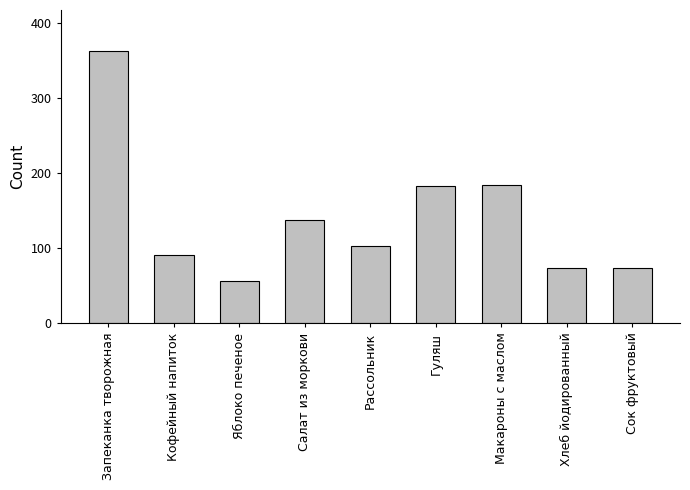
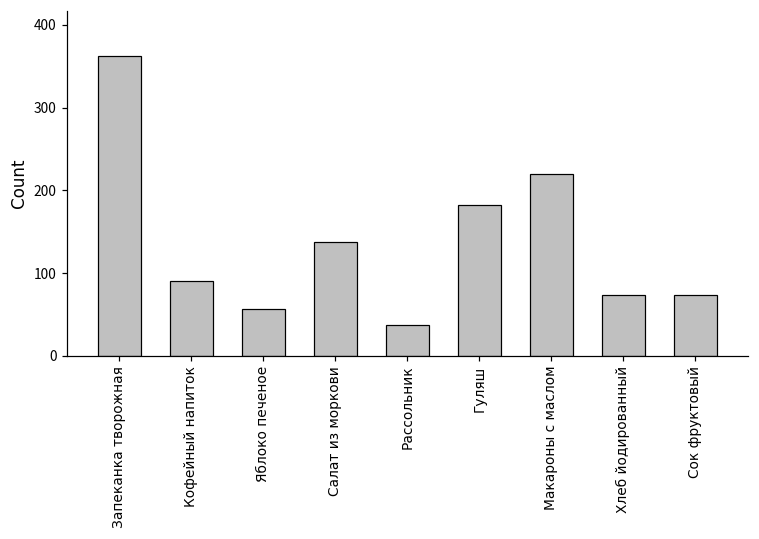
Рассольник: 100 -> 40
Макароны с маслом: 180 -> 220
